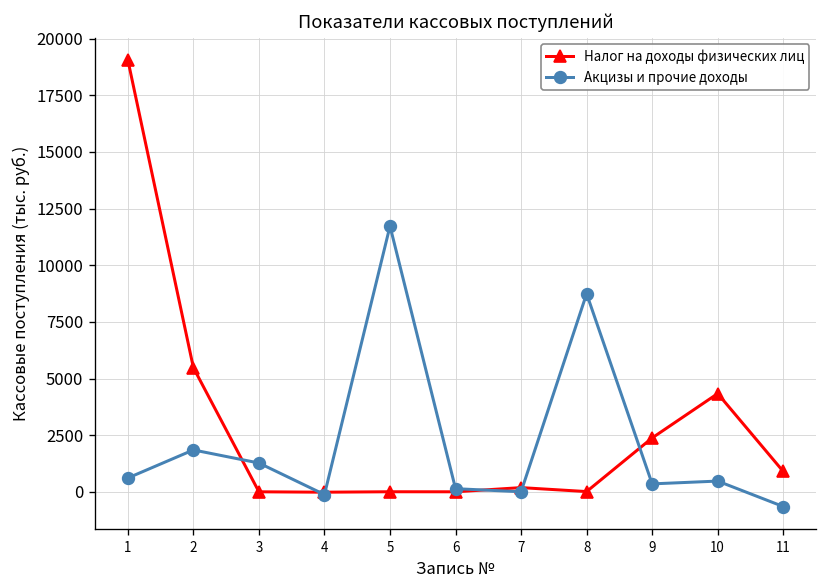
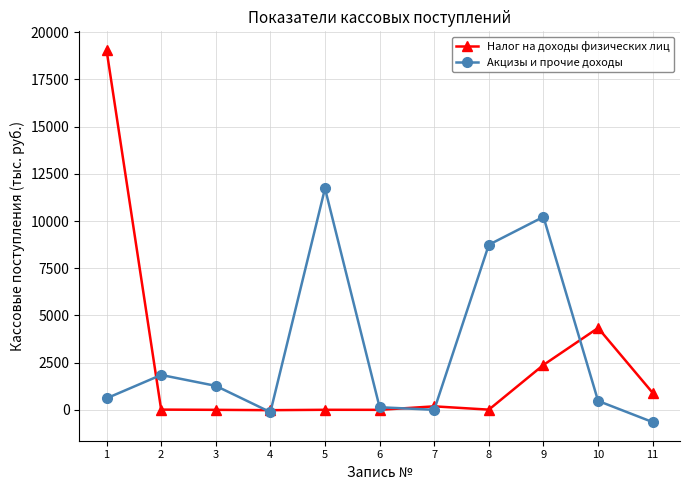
Налог на доходы физических лиц, 2: 5500 -> 0
Акцизы и прочие доходы, 9: 300 -> 10200
